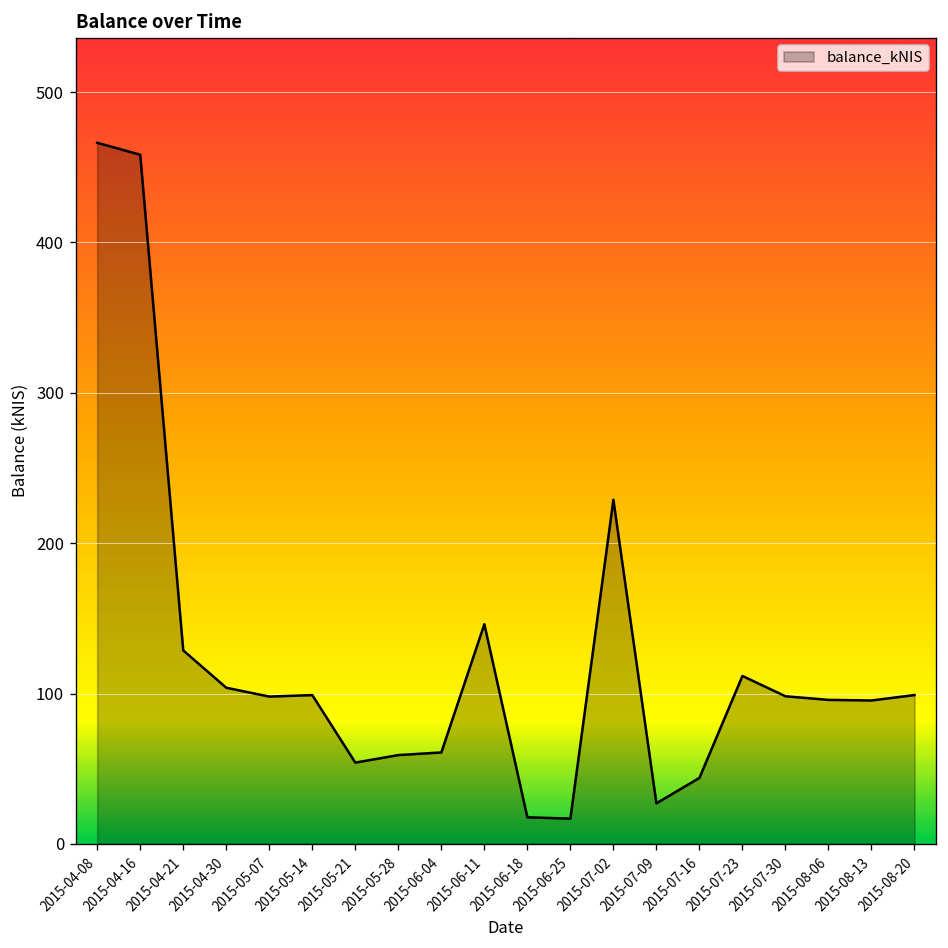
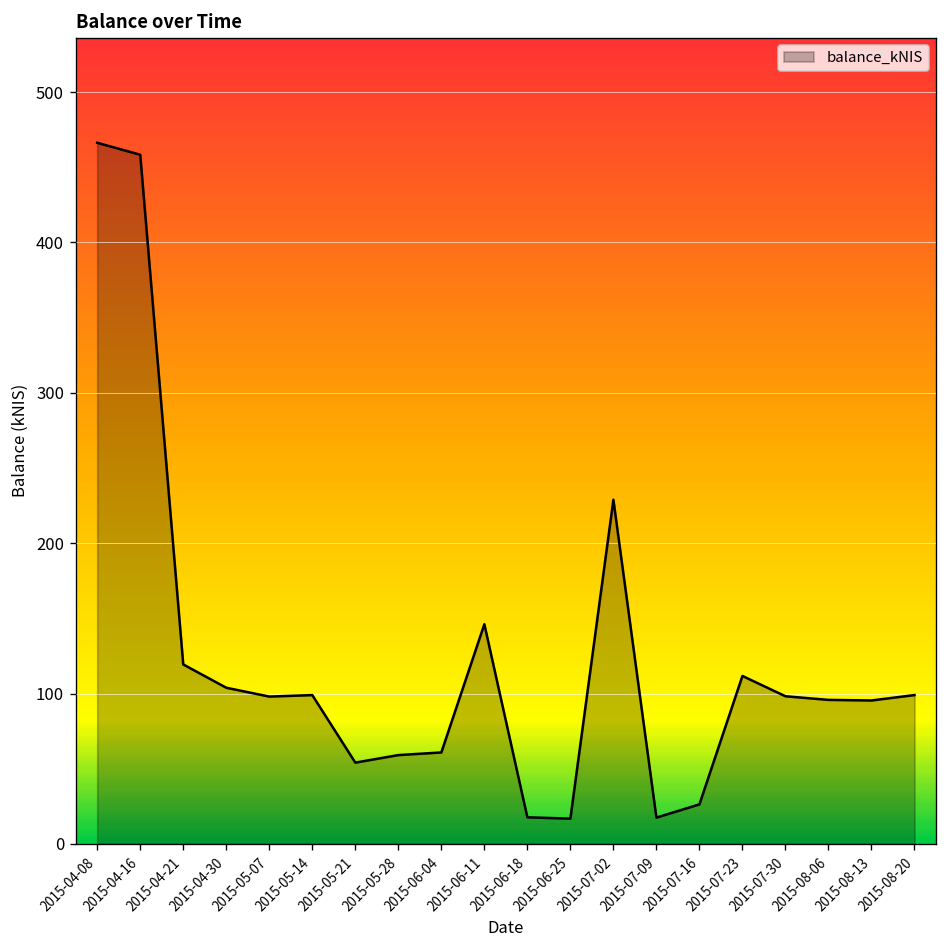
2015-04-21: 129 -> 119
2015-07-09: 27 -> 18
2015-07-16: 44 -> 26
